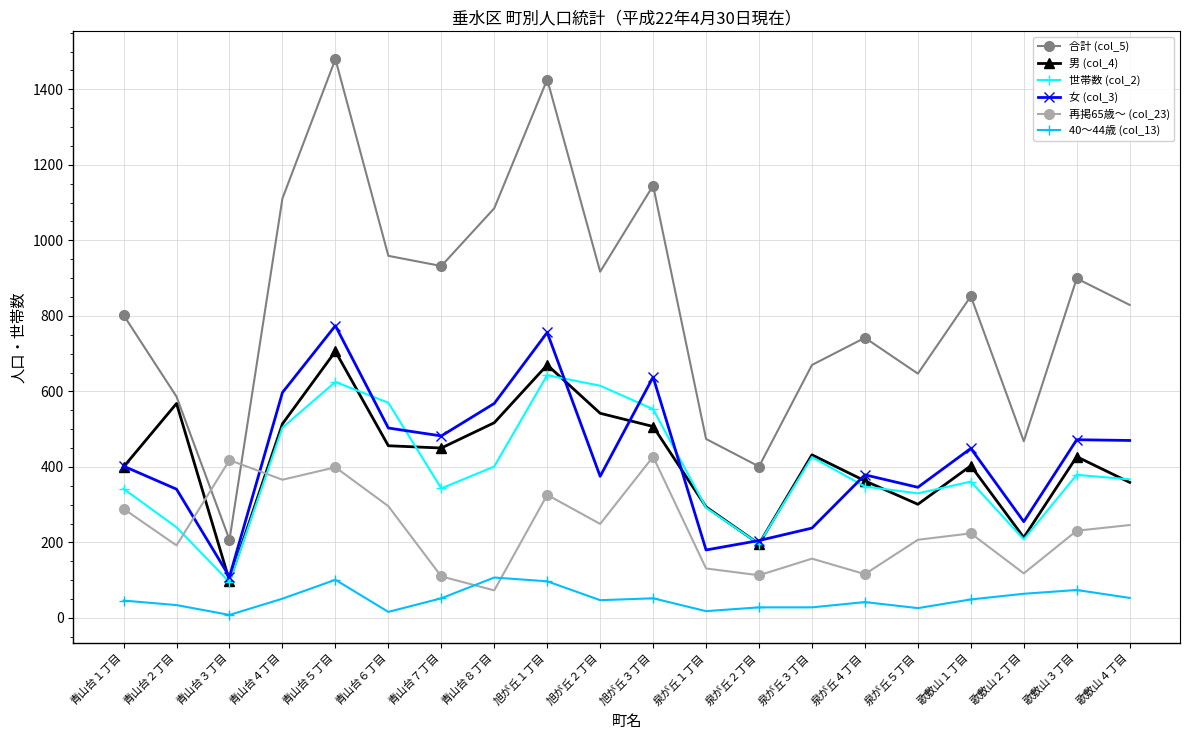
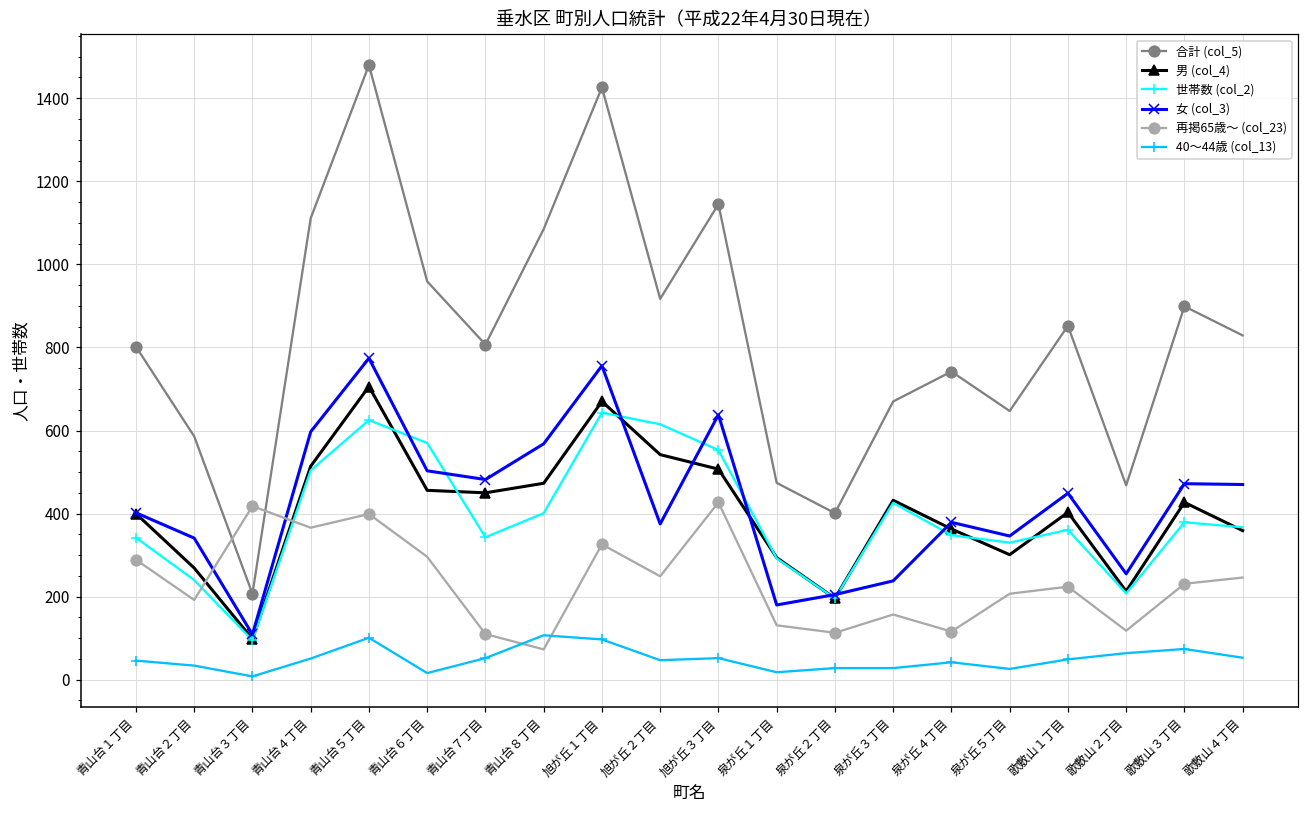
男 (col_4), 青山台２丁目: 570 -> 270
合計 (col_5), 青山台７丁目: 930 -> 810
男 (col_4), 青山台８丁目: 520 -> 470
